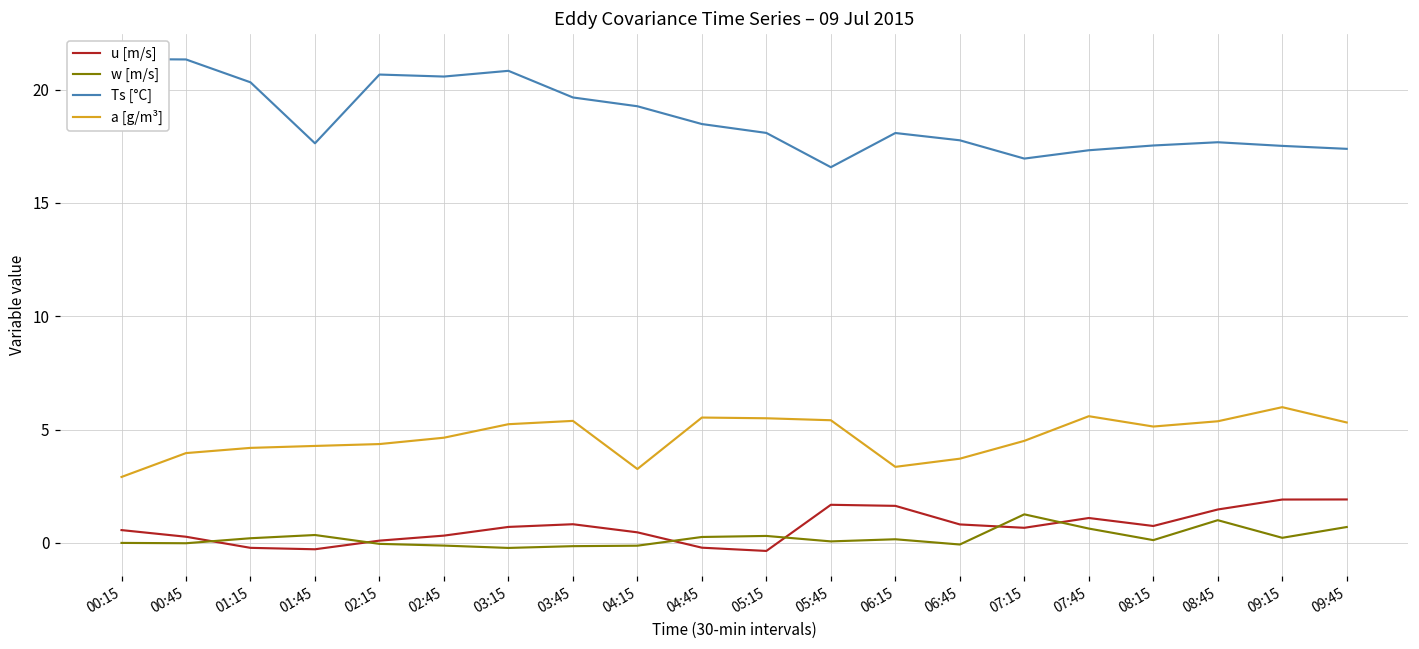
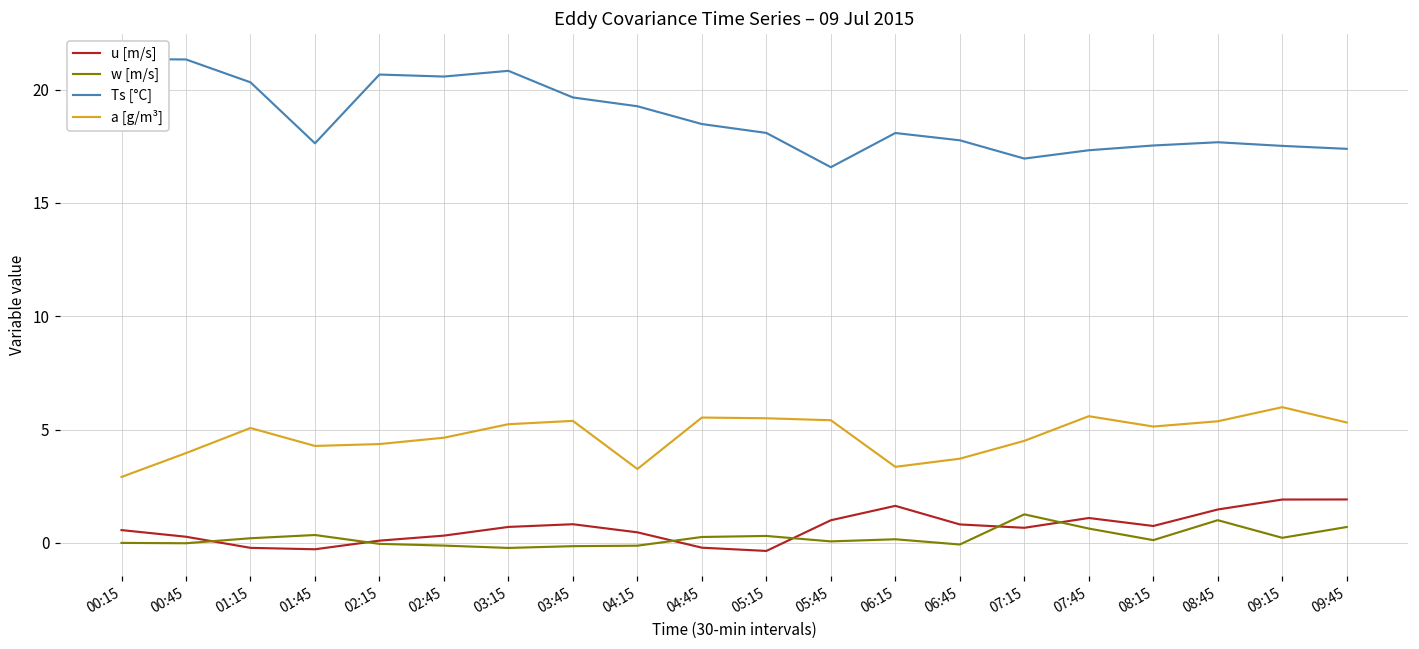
a [g/m³], 01:15: 4.2 -> 5.1
u [m/s], 05:45: 1.7 -> 1.0
